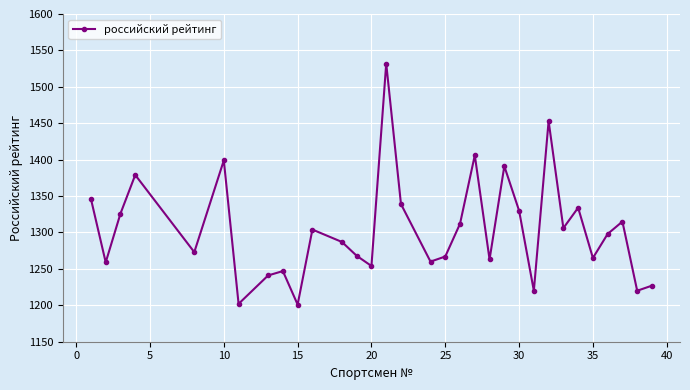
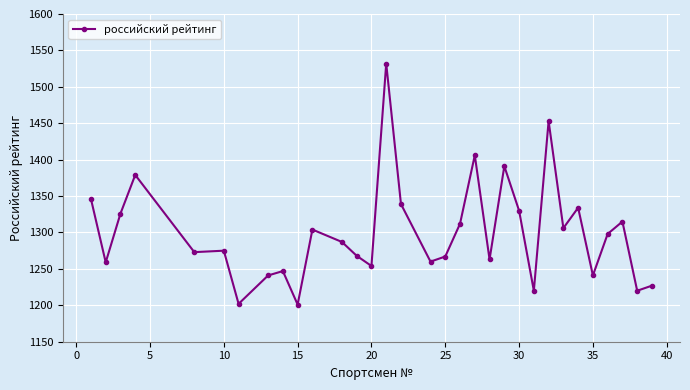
10: 1400 -> 1280
35: 1270 -> 1240
